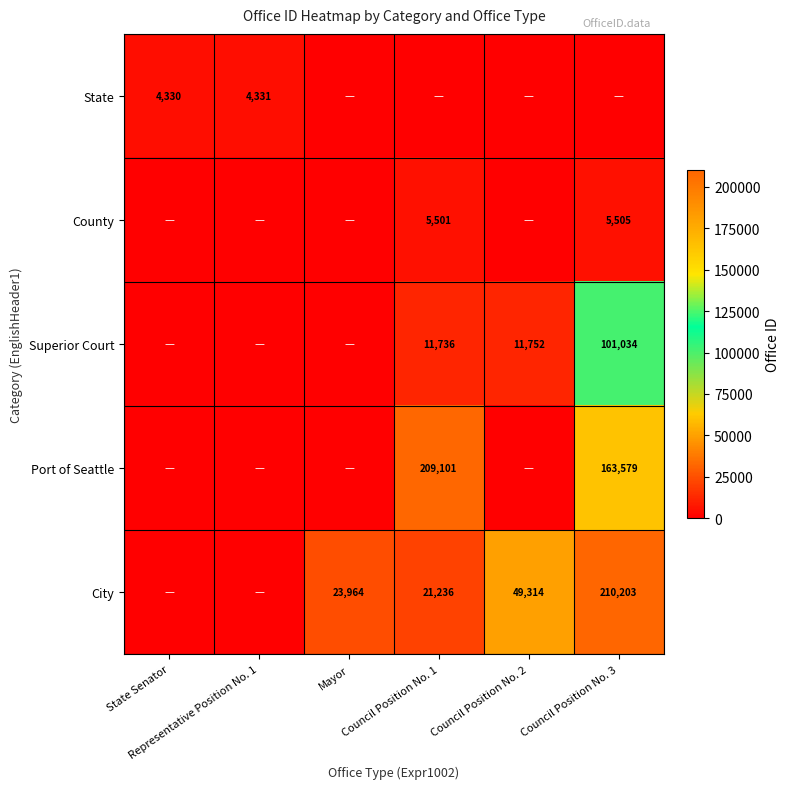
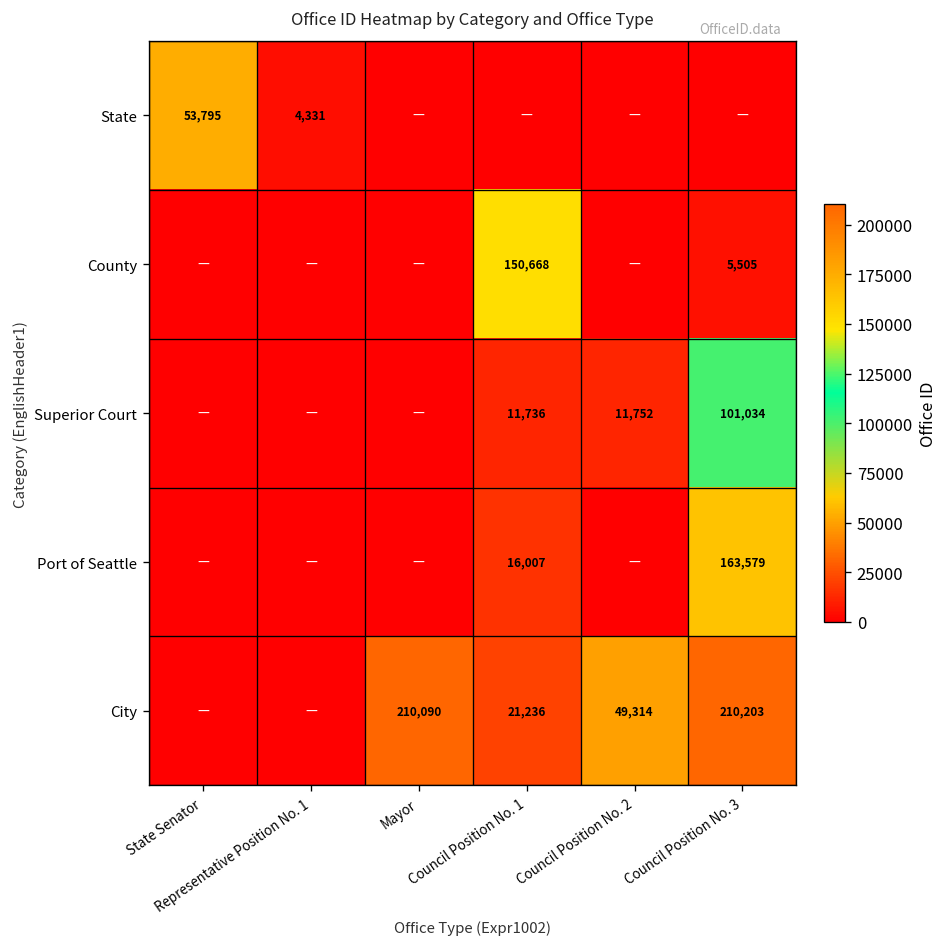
State, State Senator: 4,330 -> 53,795
County, Council Position No. 1: 5,501 -> 150,668
Port of Seattle, Council Position No. 1: 209,101 -> 16,007
City, Mayor: 23,964 -> 210,090
